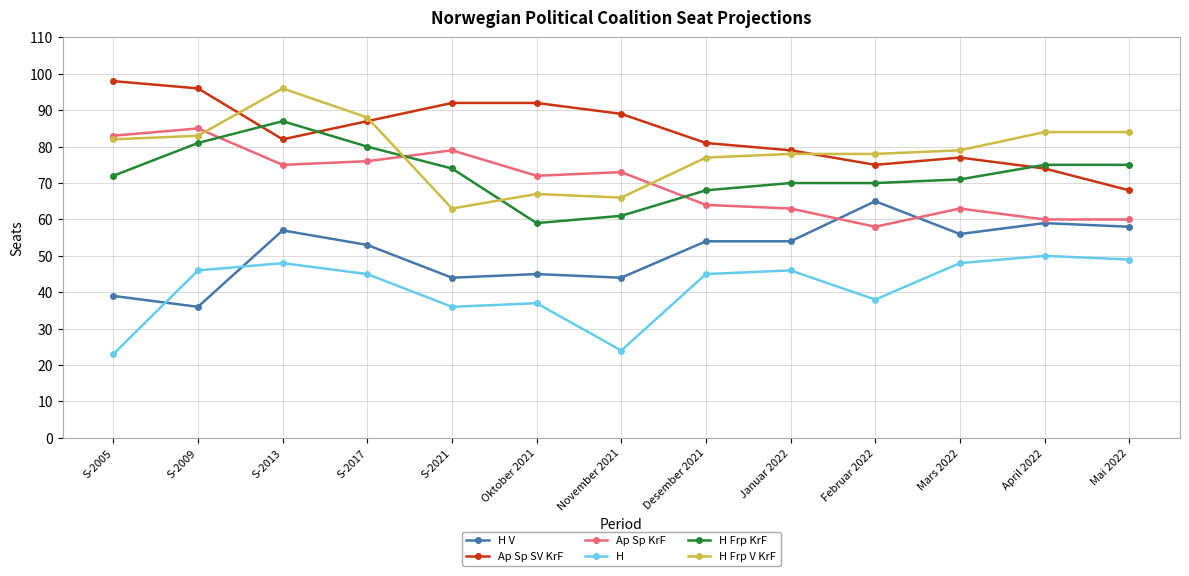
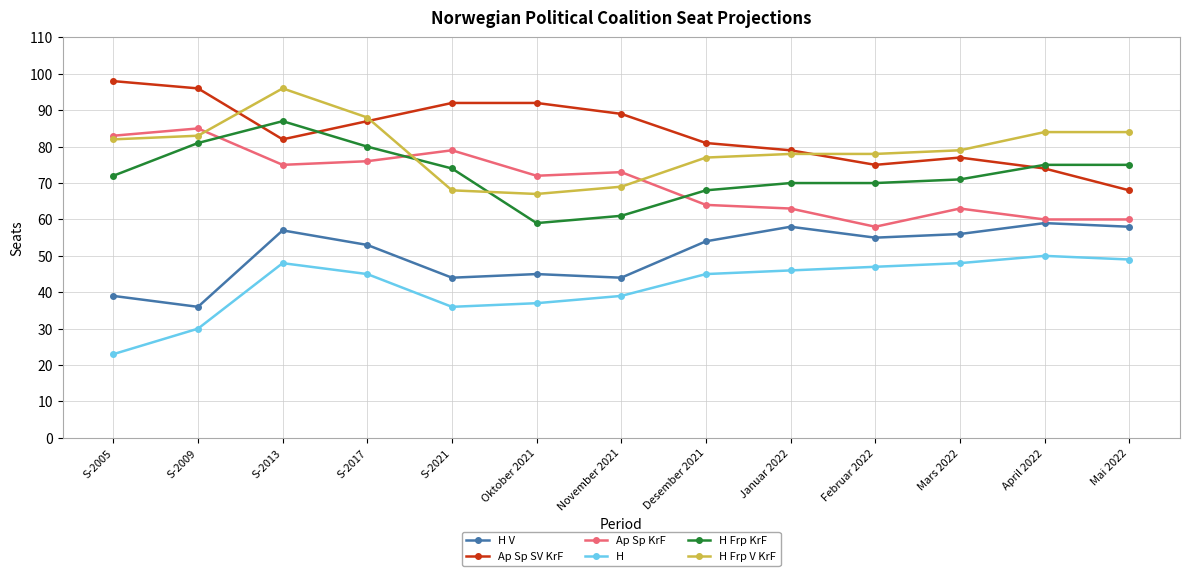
H, S-2009: 46 -> 30
H Frp V KrF, S-2021: 63 -> 68
H, November 2021: 24 -> 39
H Frp V KrF, November 2021: 66 -> 69
H V, Januar 2022: 54 -> 58
H V, Februar 2022: 65 -> 55
H, Februar 2022: 38 -> 47
